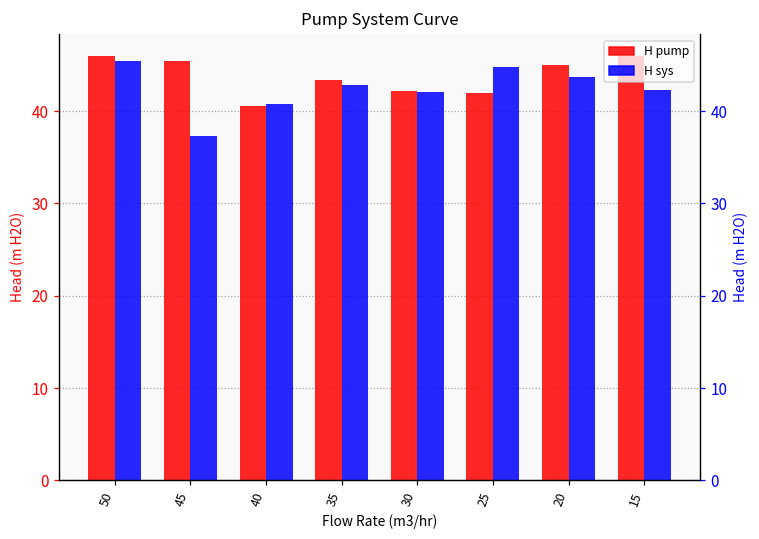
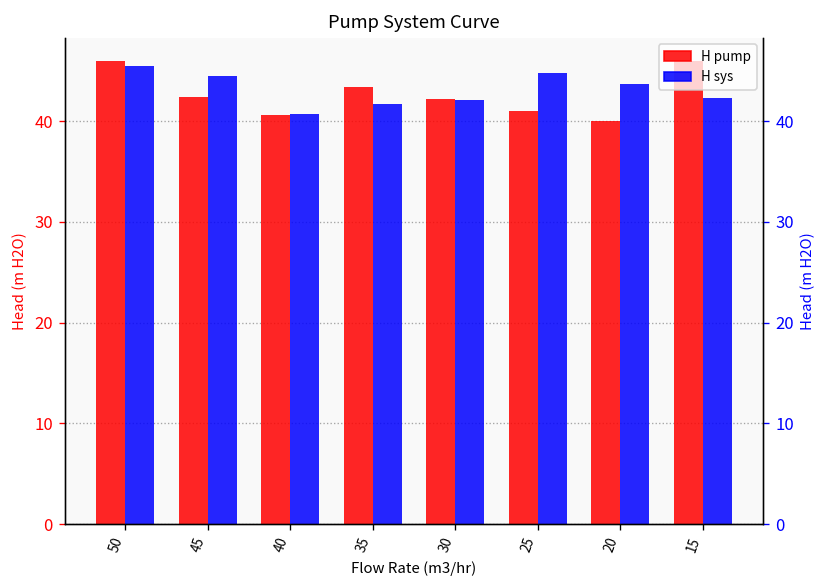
H pump, 45: 45 -> 42
H sys, 45: 37 -> 44
H sys, 35: 43 -> 42
H pump, 25: 42 -> 41
H pump, 20: 45 -> 40
